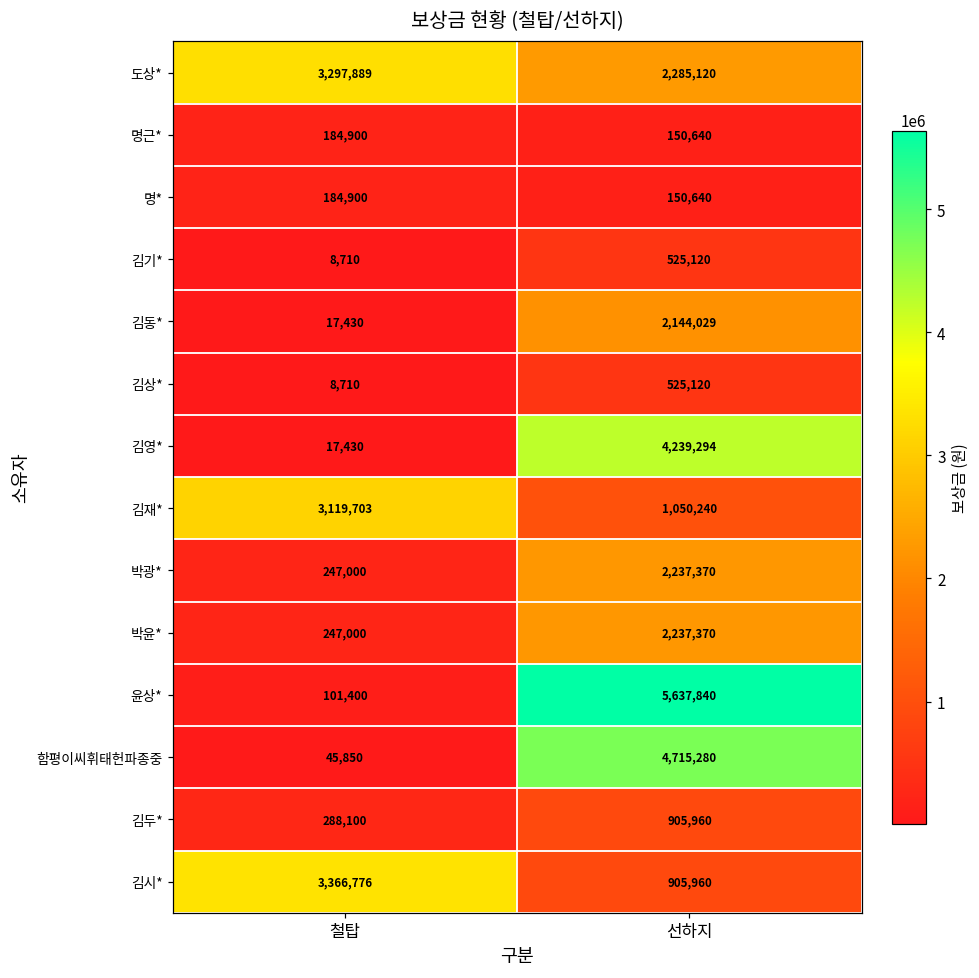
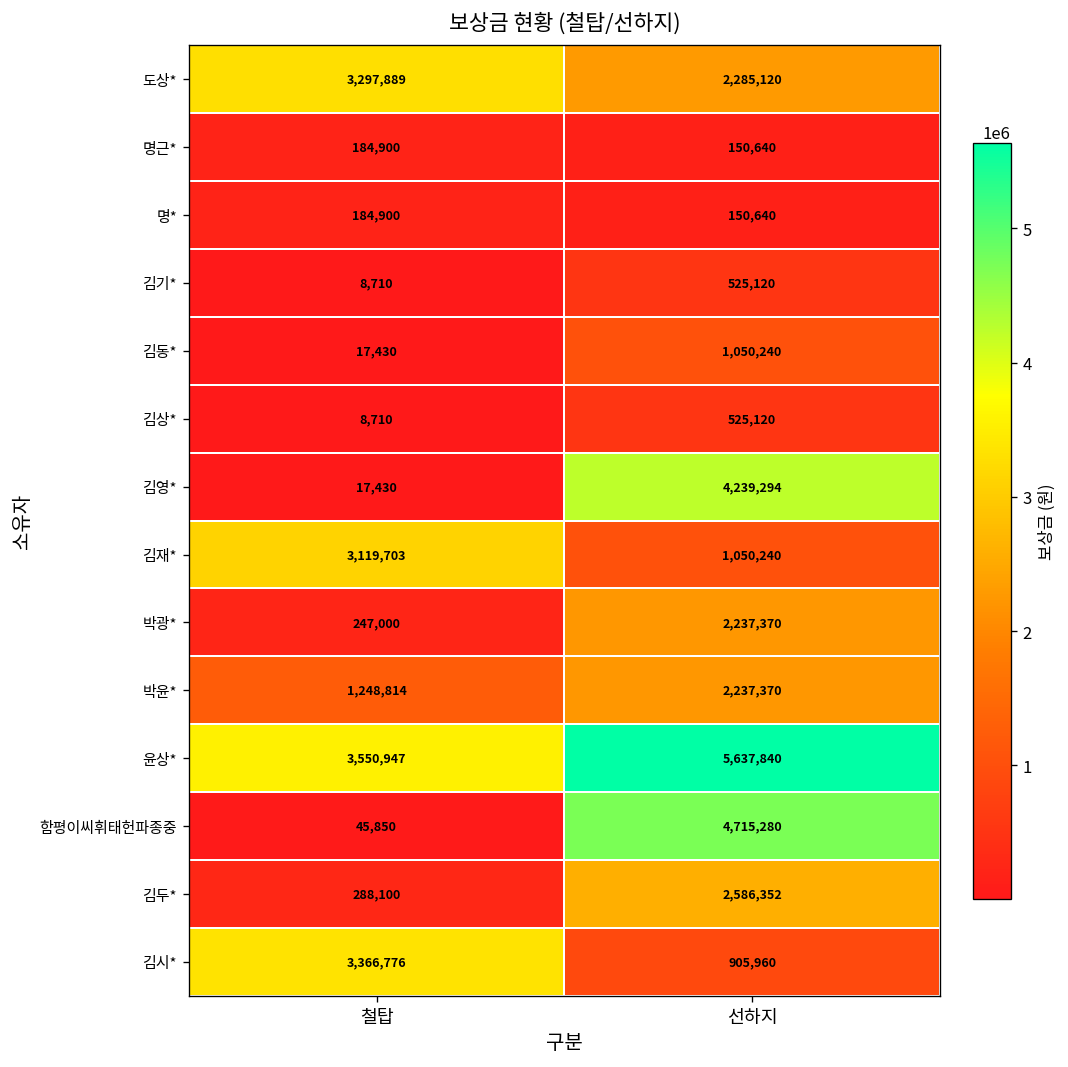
김동*, 선하지: 2,144,029 -> 1,050,240
박윤*, 철탑: 247,000 -> 1,248,814
윤상*, 철탑: 101,400 -> 3,550,947
김두*, 선하지: 905,960 -> 2,586,352
